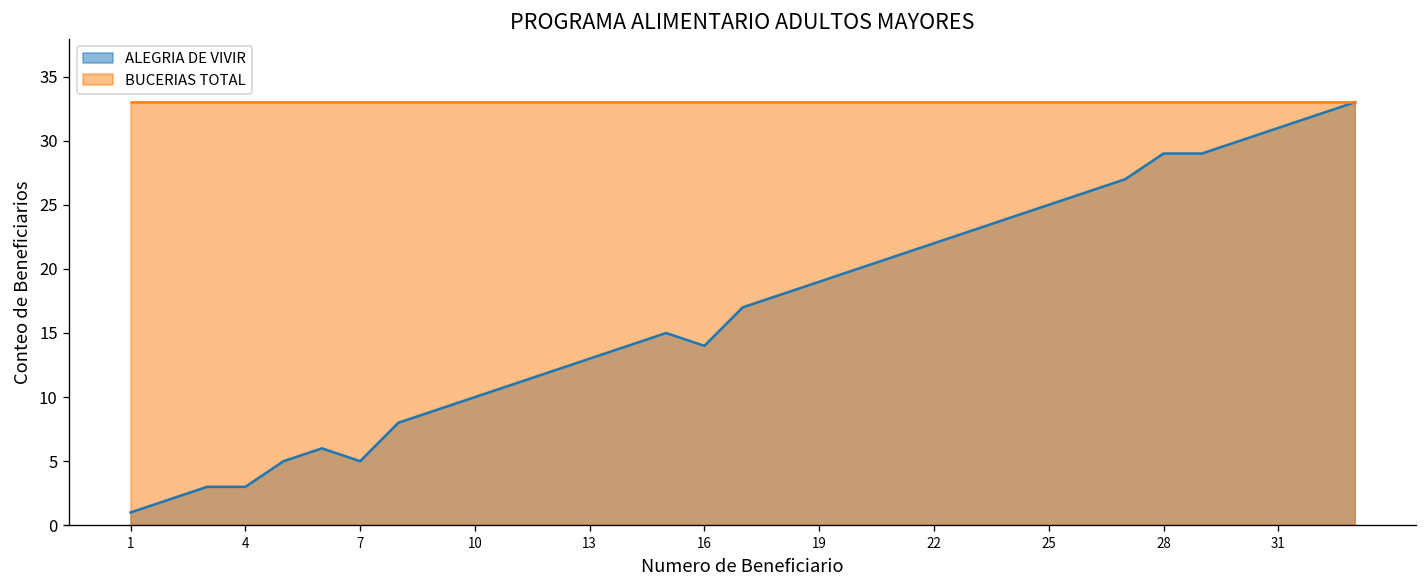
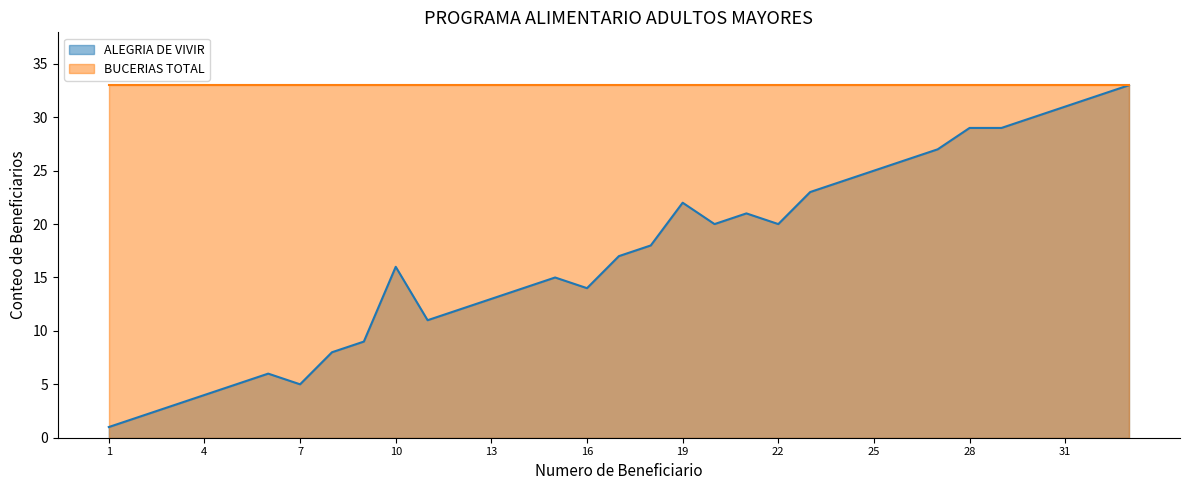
ALEGRIA DE VIVIR, 4: 3 -> 4
ALEGRIA DE VIVIR, 10: 10 -> 16
ALEGRIA DE VIVIR, 19: 19 -> 22
ALEGRIA DE VIVIR, 22: 22 -> 20
